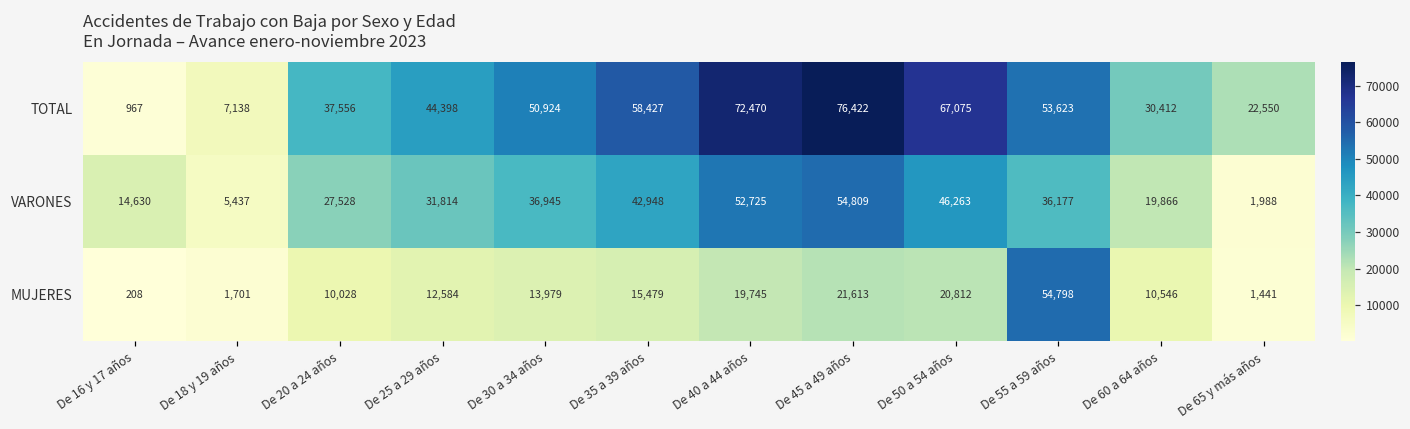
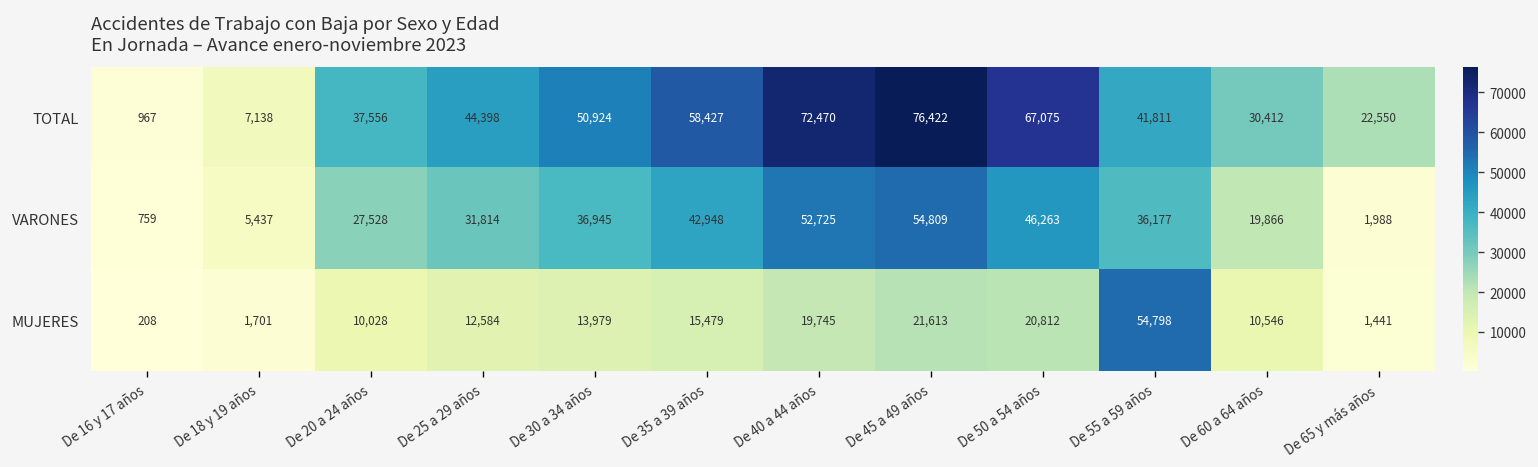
TOTAL, De 55 a 59 años: 53,623 -> 41,811
VARONES, De 16 y 17 años: 14,630 -> 759
